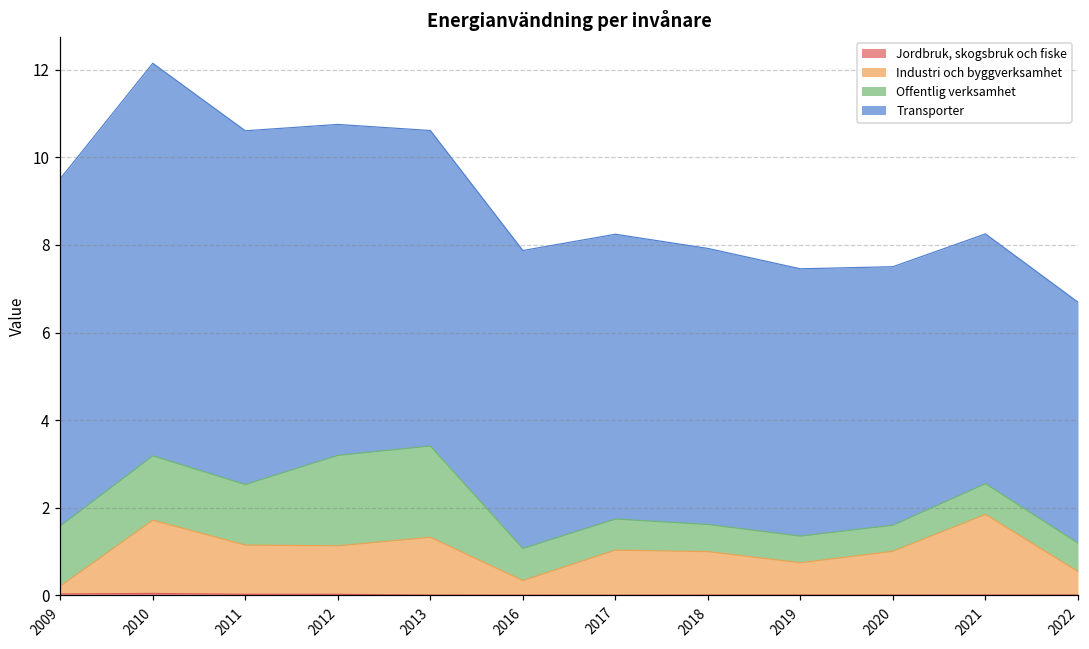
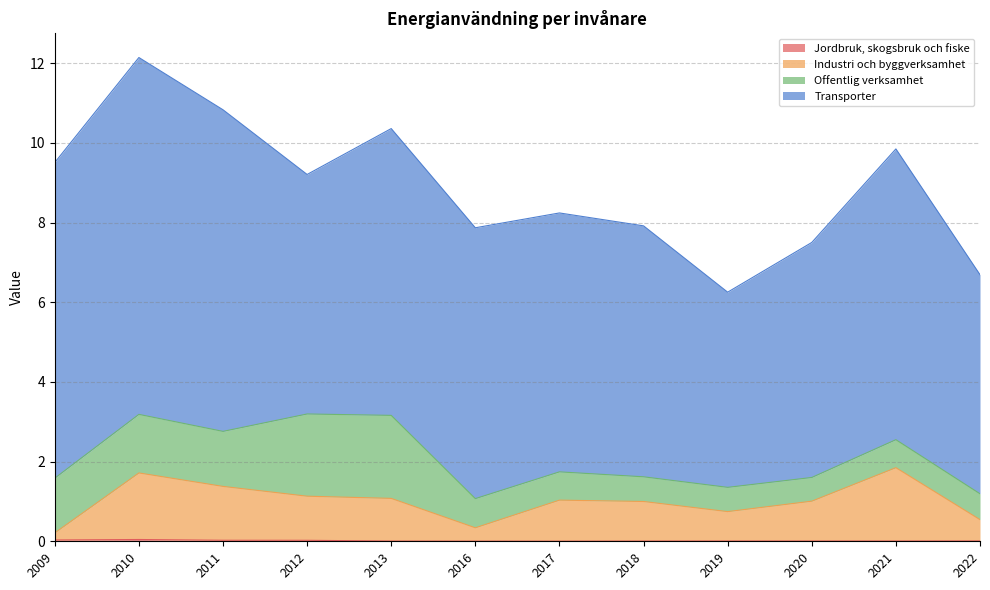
Industri och byggverksamhet, 2011: 1.1 -> 1.4
Transporter, 2012: 7.6 -> 6.0
Industri och byggverksamhet, 2013: 1.3 -> 1.1
Transporter, 2019: 6.1 -> 4.9
Transporter, 2021: 5.7 -> 7.3
